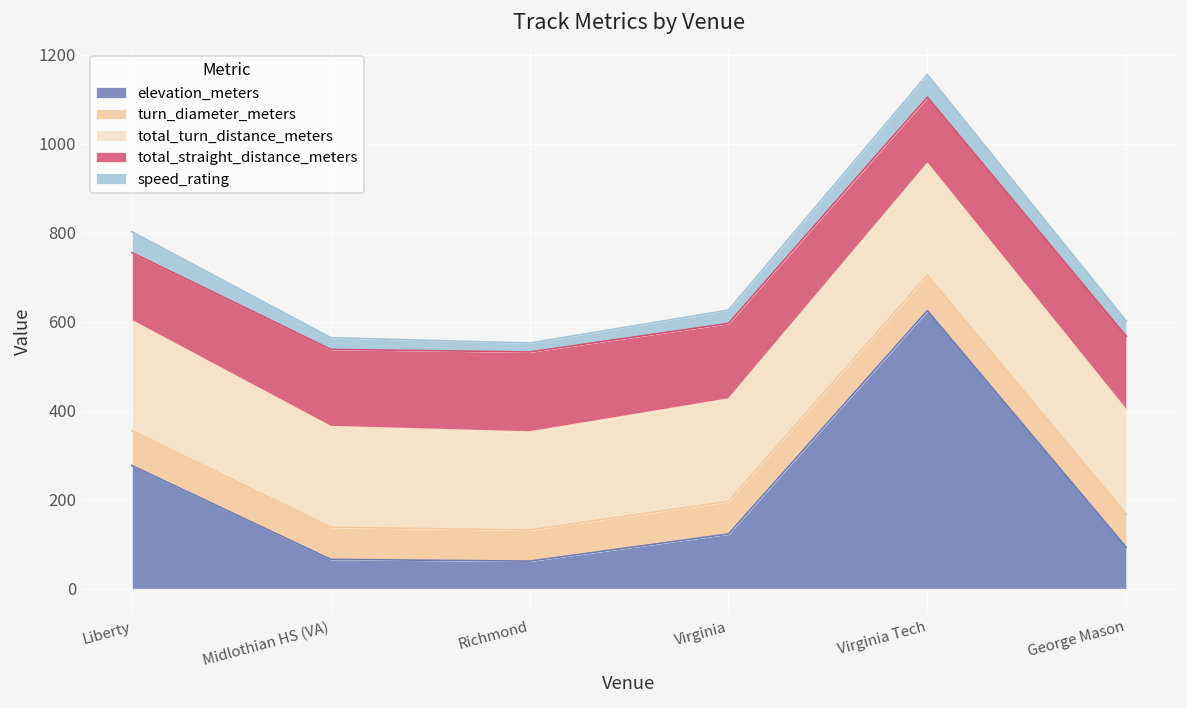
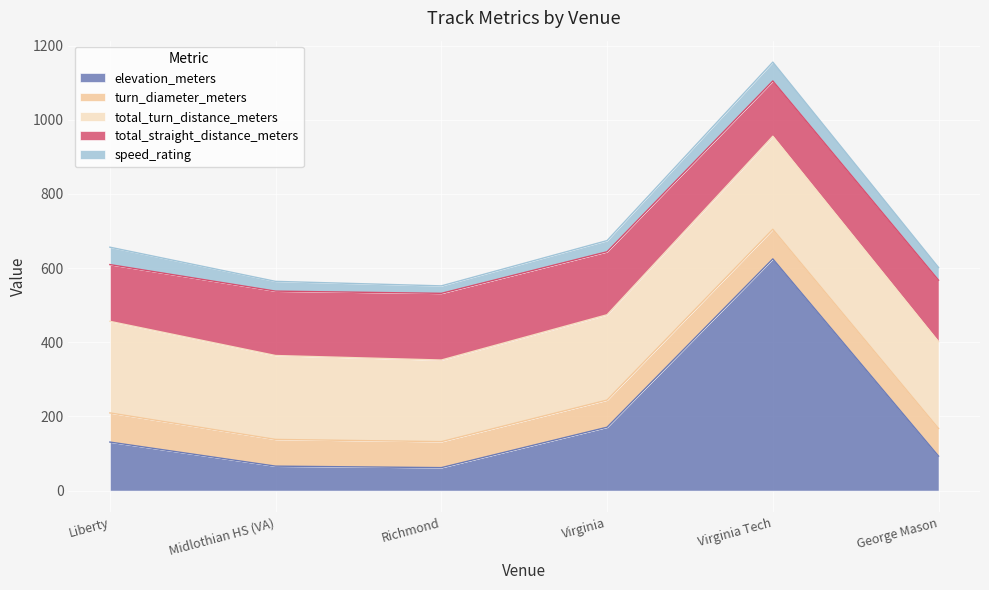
elevation_meters, Liberty: 280 -> 130
elevation_meters, Virginia: 120 -> 170
